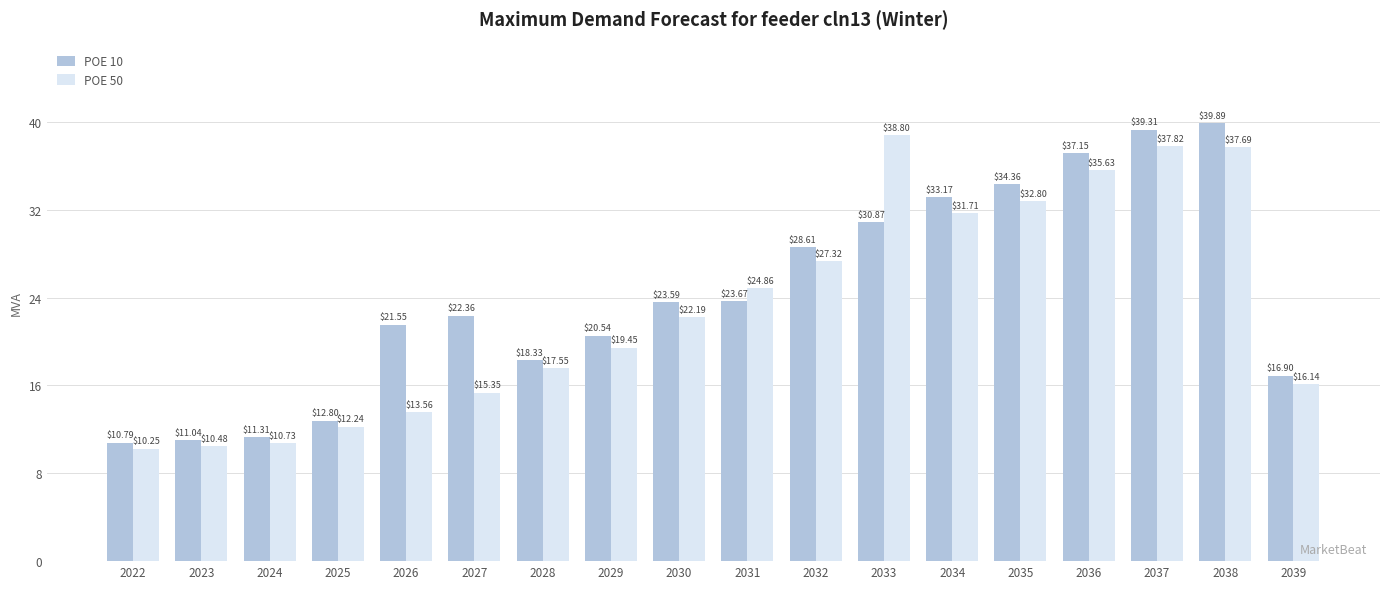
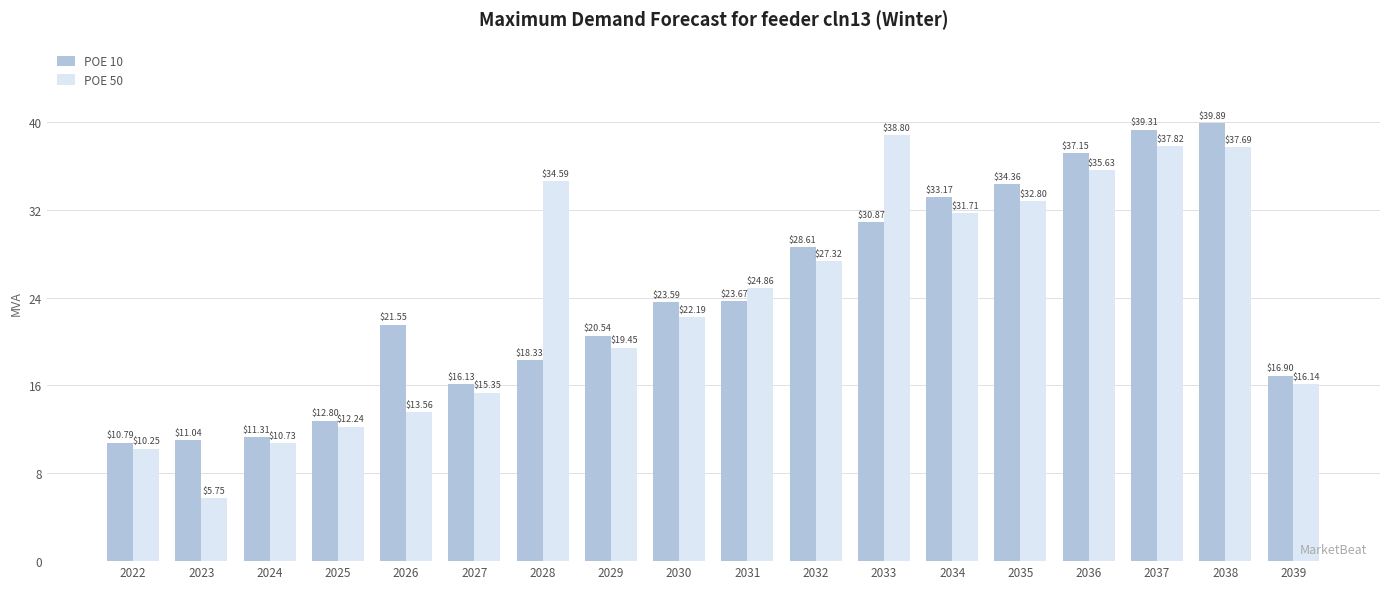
POE 50, 2023: $10.48 -> $5.75
POE 10, 2027: $22.36 -> $16.13
POE 50, 2028: $17.55 -> $34.59
